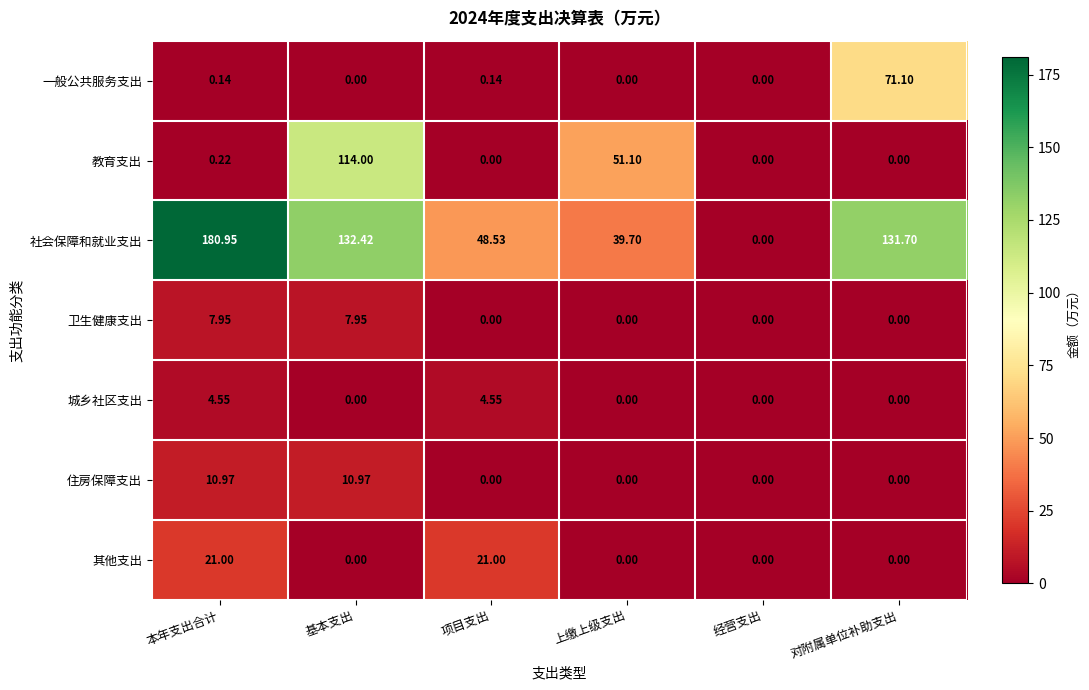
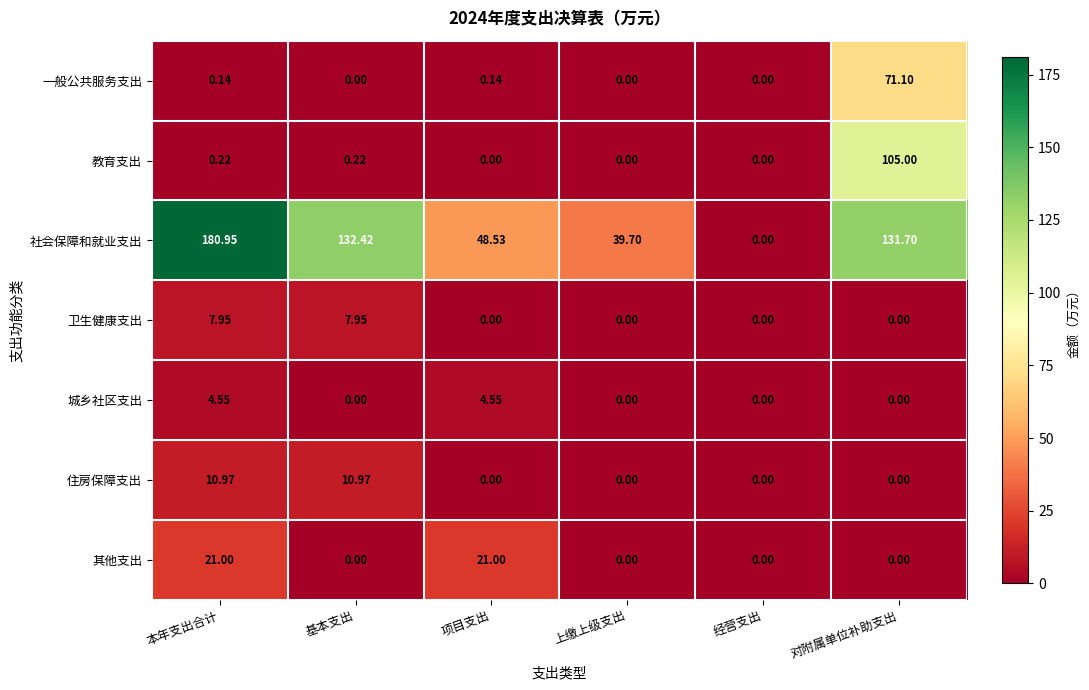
教育支出, 基本支出: 114.00 -> 0.22
教育支出, 上缴上级支出: 51.10 -> 0.00
教育支出, 对附属单位补助支出: 0.00 -> 105.00
